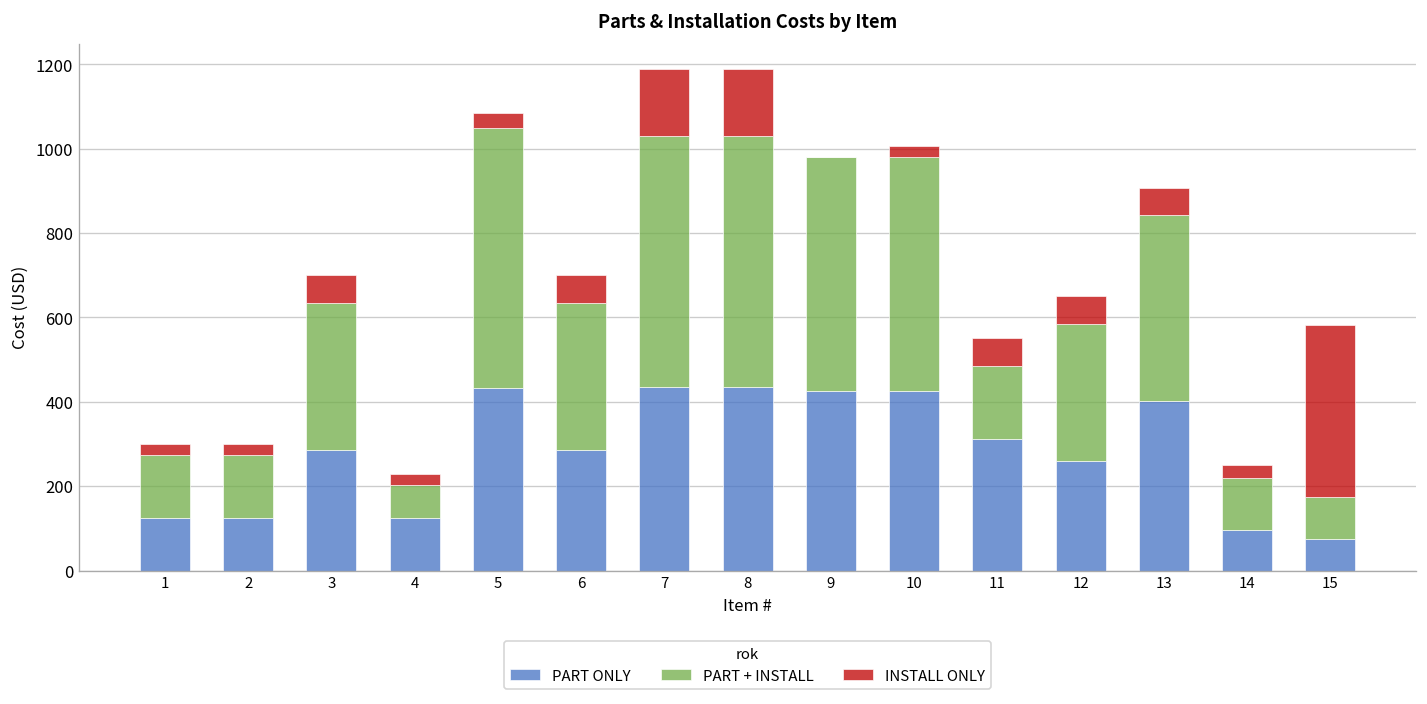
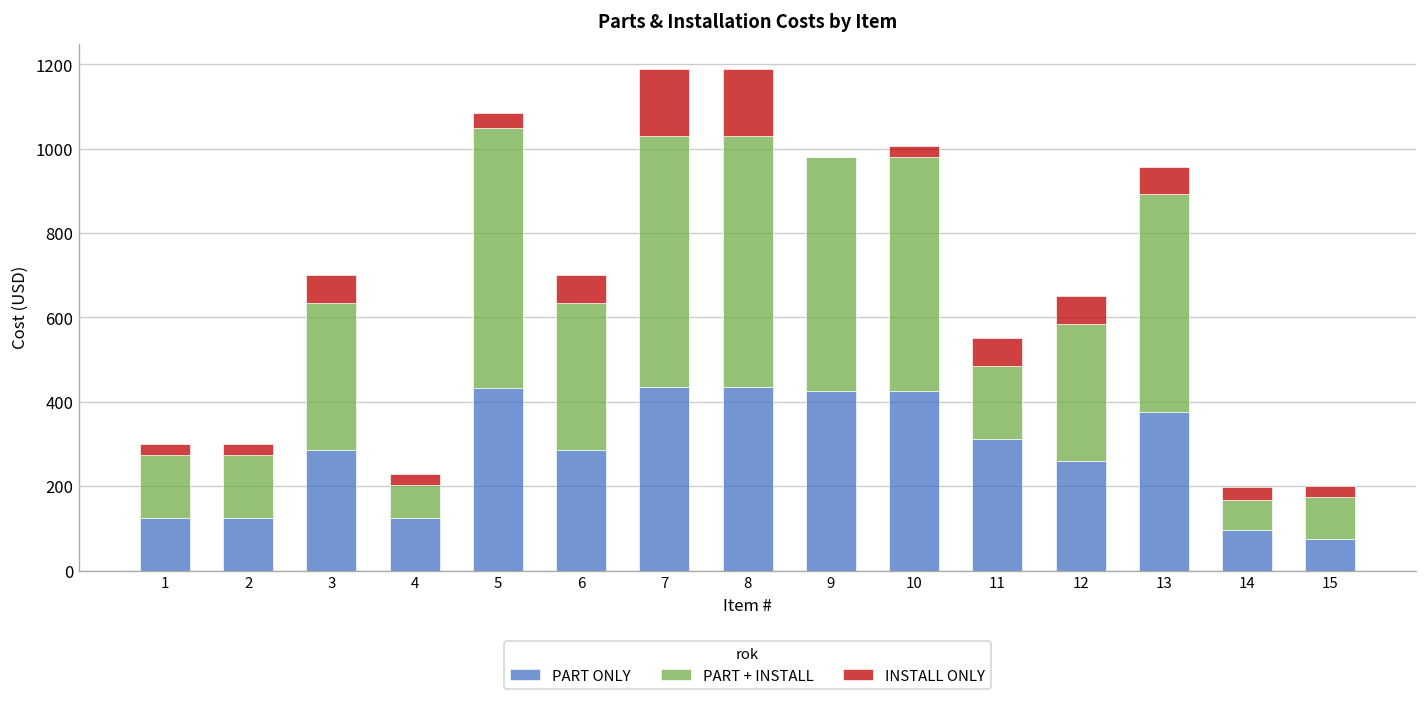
PART ONLY, 13: 400 -> 380
PART + INSTALL, 13: 440 -> 520
PART + INSTALL, 14: 130 -> 70
INSTALL ONLY, 15: 410 -> 30
